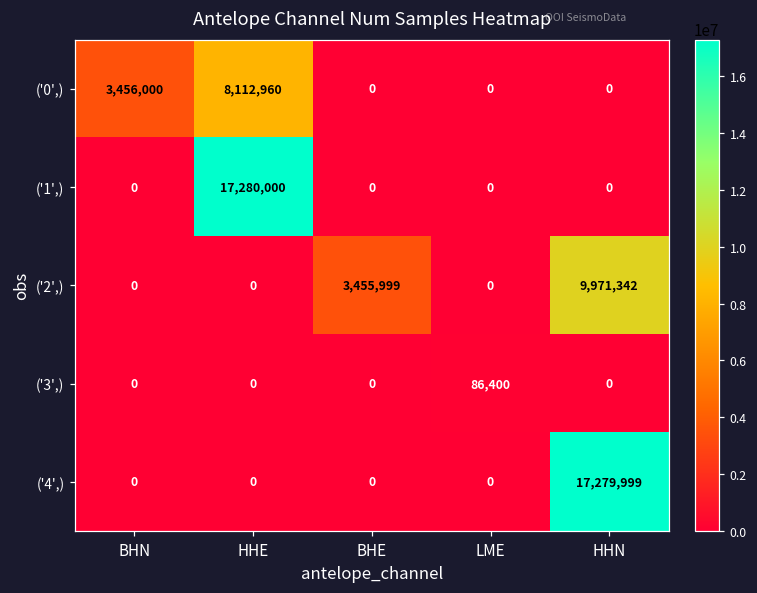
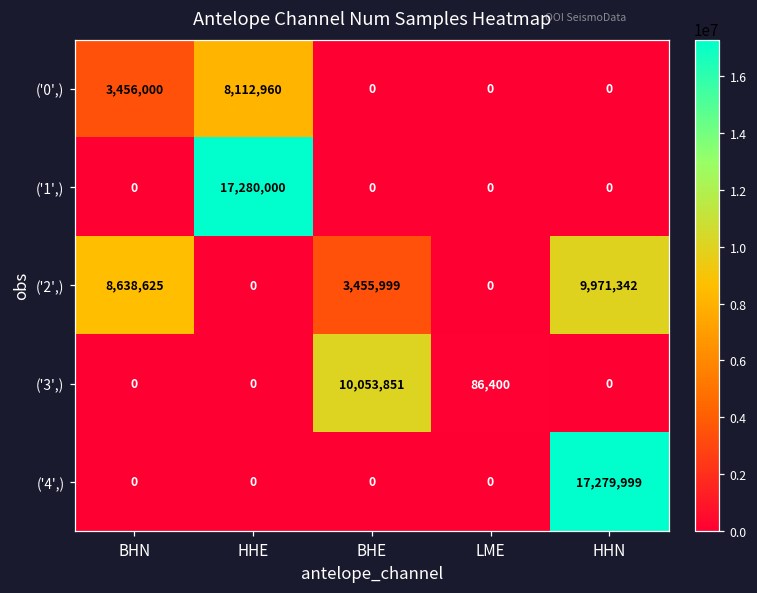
('2',), BHN: 0 -> 8,638,625
('3',), BHE: 0 -> 10,053,851
